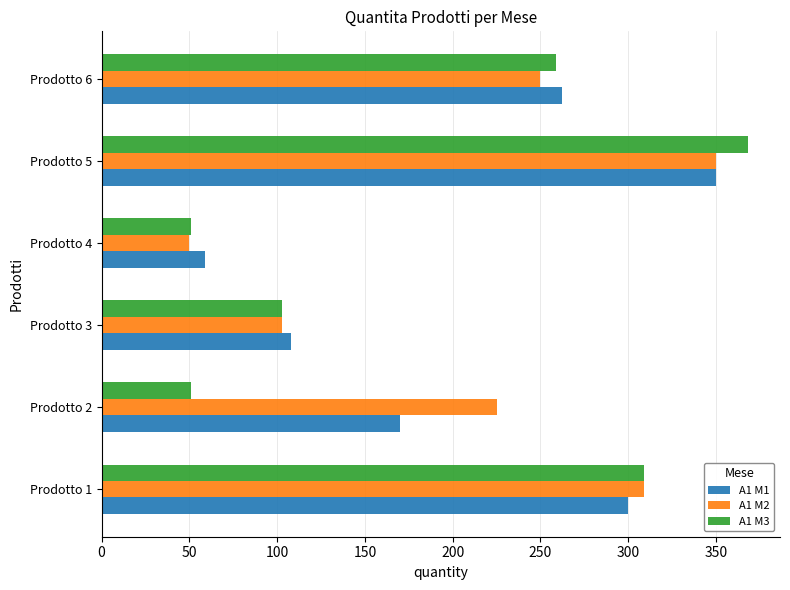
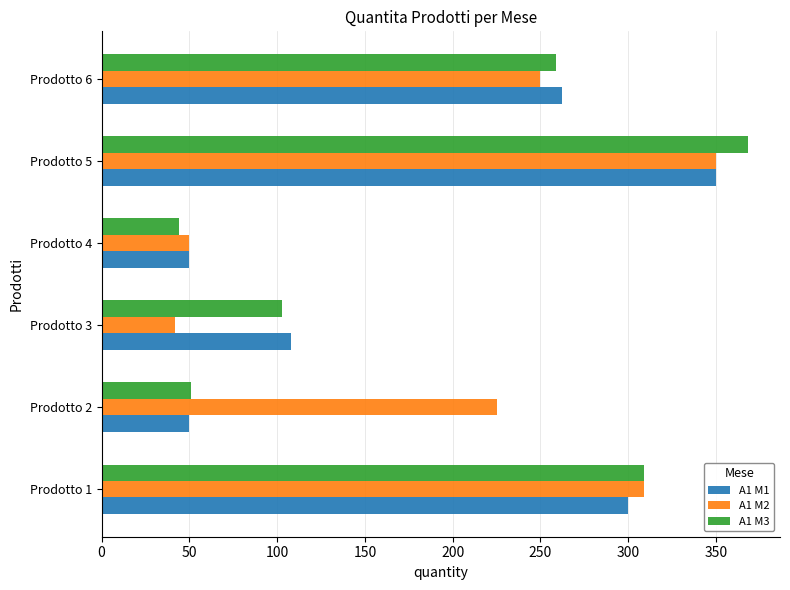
A1 M3, Prodotto 4: 51 -> 44
A1 M1, Prodotto 4: 59 -> 50
A1 M2, Prodotto 3: 103 -> 42
A1 M1, Prodotto 2: 170 -> 50
